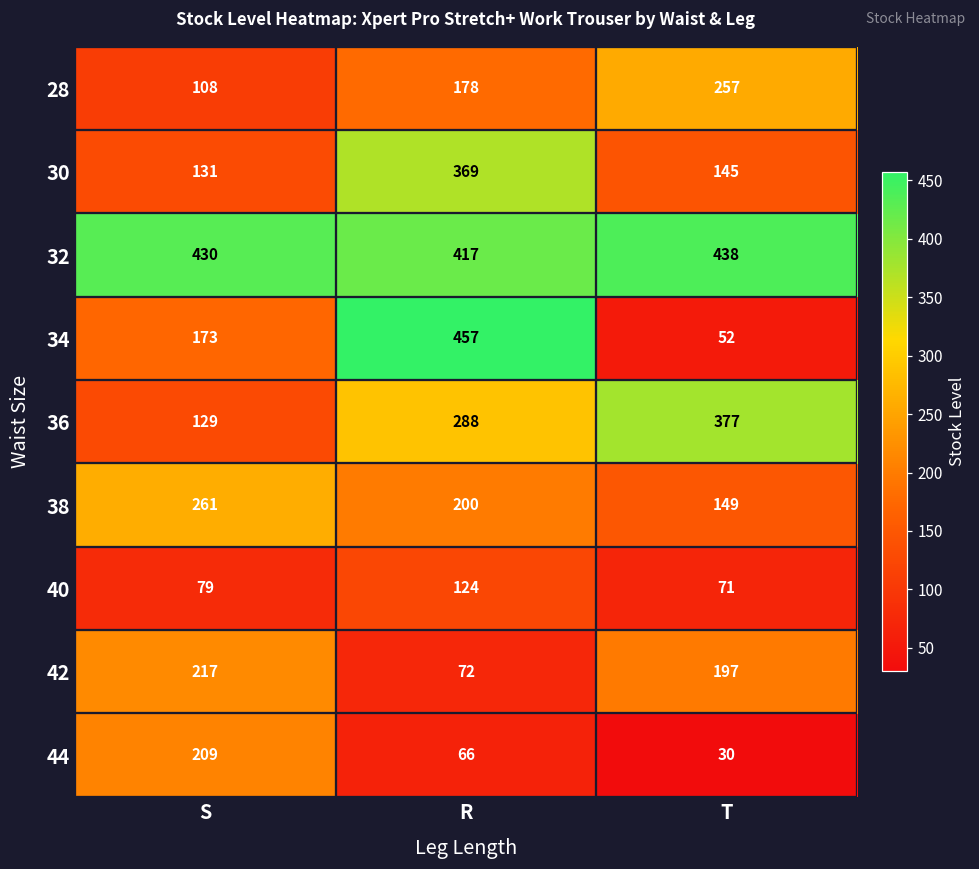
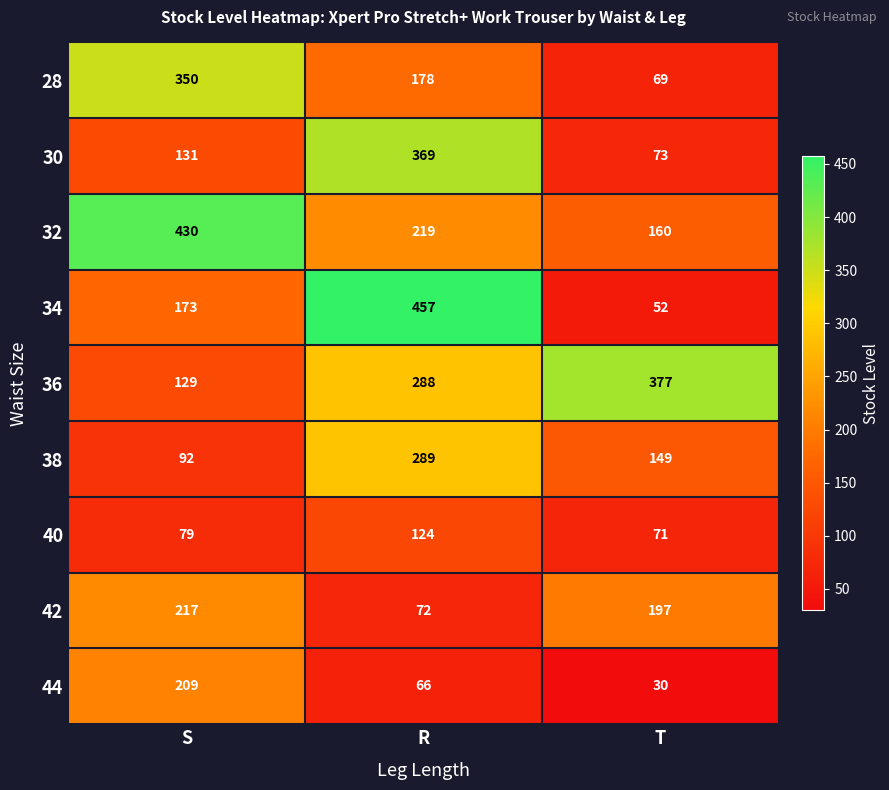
28, S: 108 -> 350
28, T: 257 -> 69
30, T: 145 -> 73
32, R: 417 -> 219
32, T: 438 -> 160
38, S: 261 -> 92
38, R: 200 -> 289
